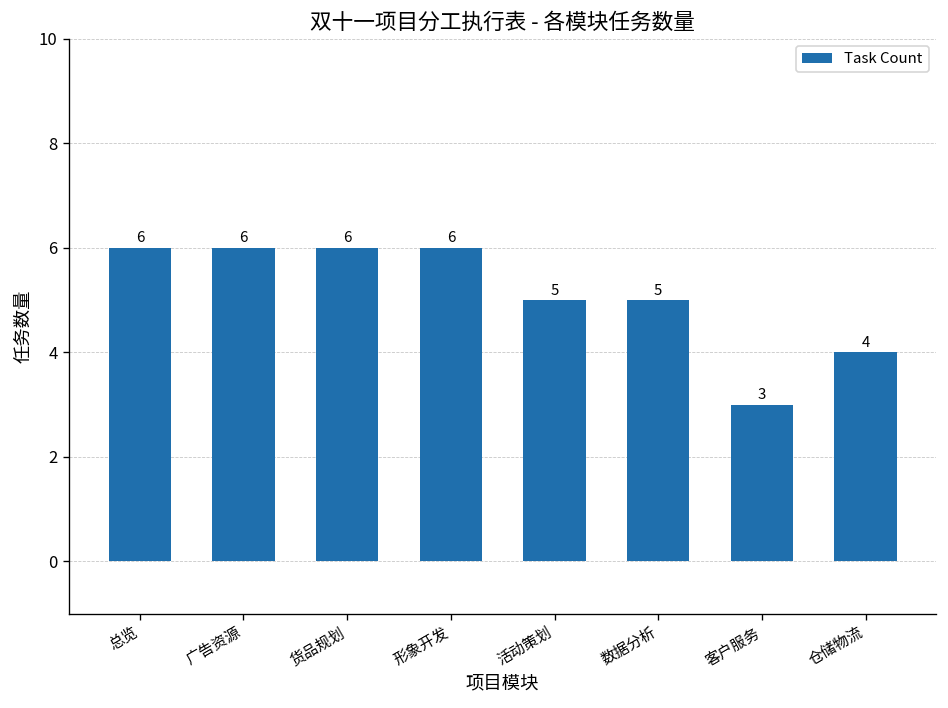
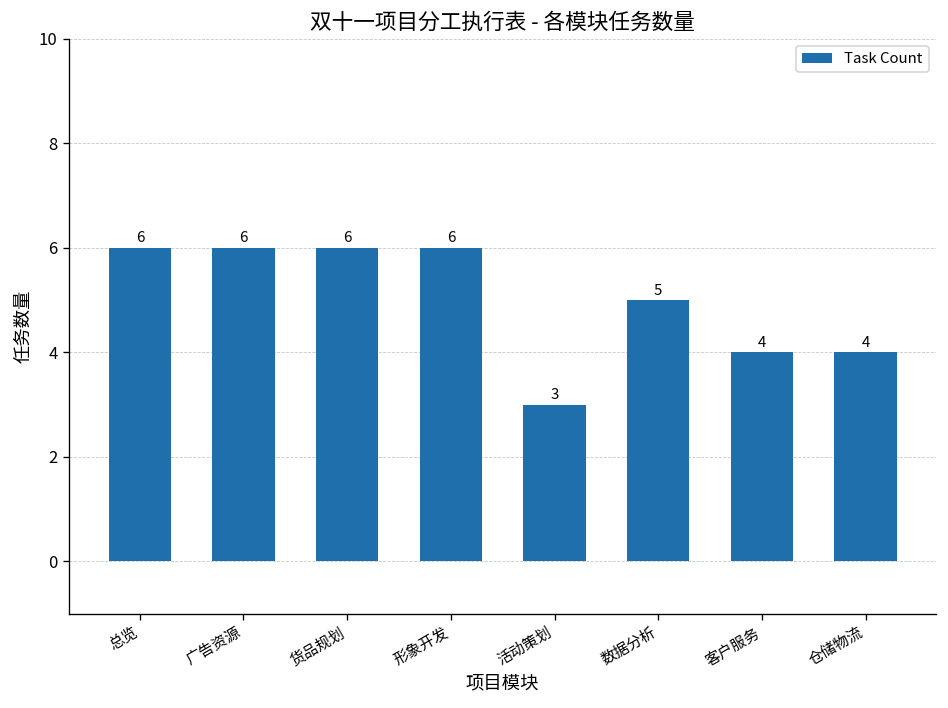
活动策划: 5 -> 3
客户服务: 3 -> 4
